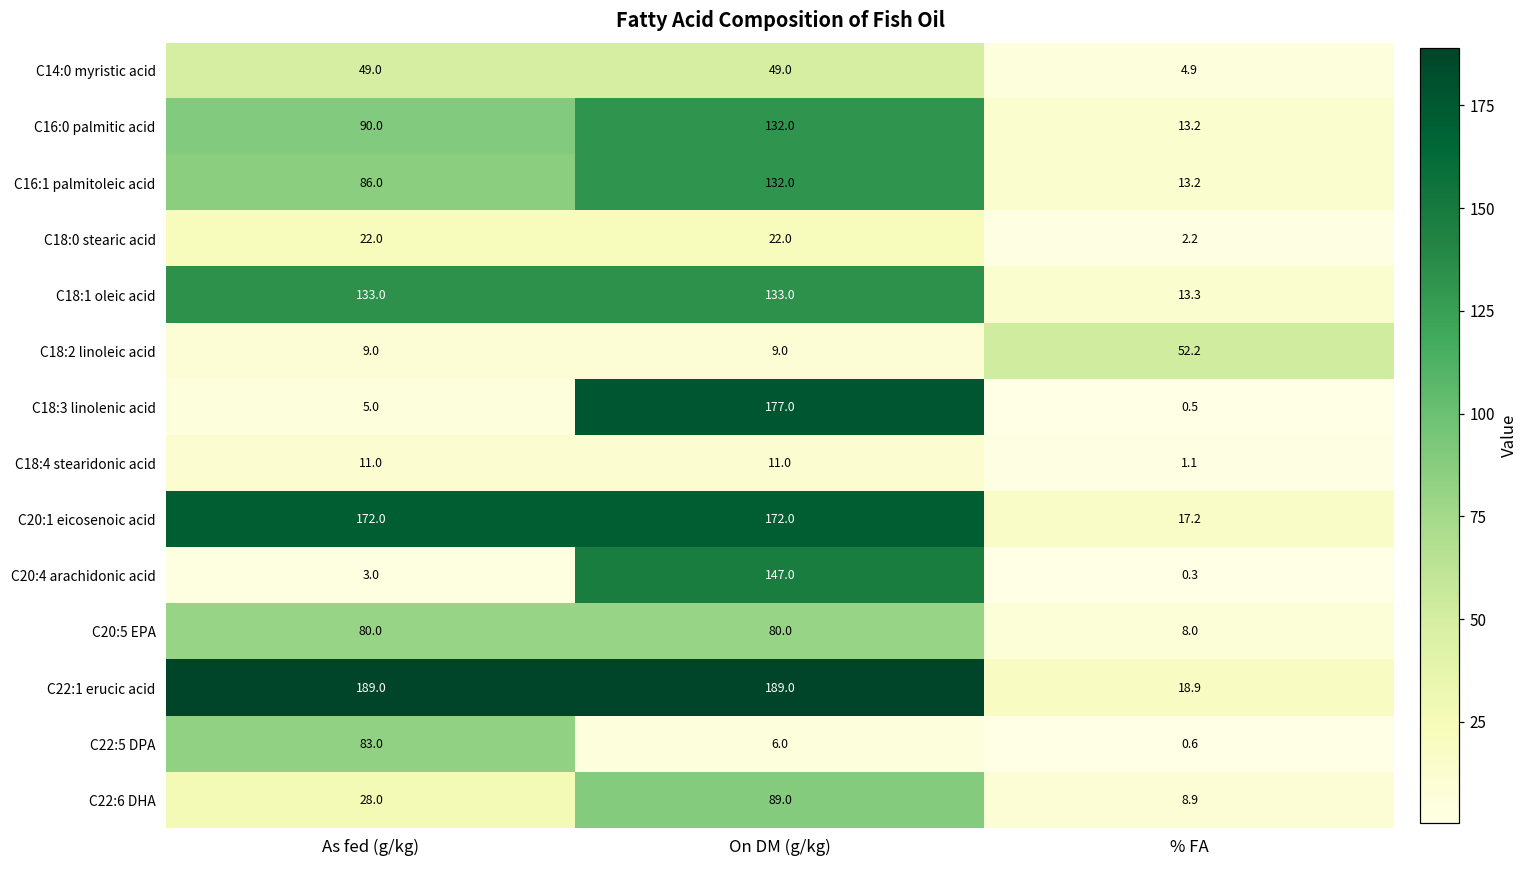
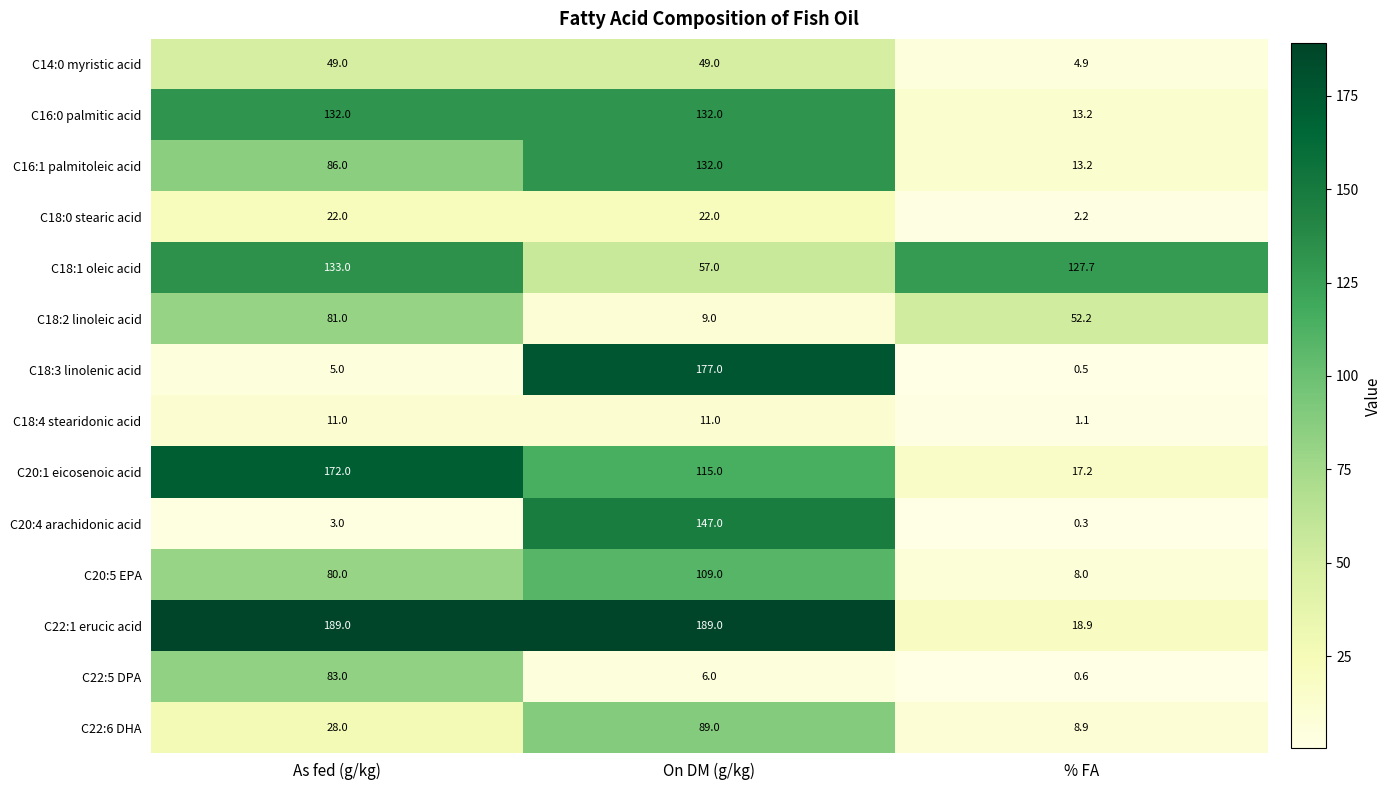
C16:0 palmitic acid, As fed (g/kg): 90.0 -> 132.0
C18:1 oleic acid, On DM (g/kg): 133.0 -> 57.0
C18:1 oleic acid, % FA: 13.3 -> 127.7
C18:2 linoleic acid, As fed (g/kg): 9.0 -> 81.0
C20:1 eicosenoic acid, On DM (g/kg): 172.0 -> 115.0
C20:5 EPA, On DM (g/kg): 80.0 -> 109.0
